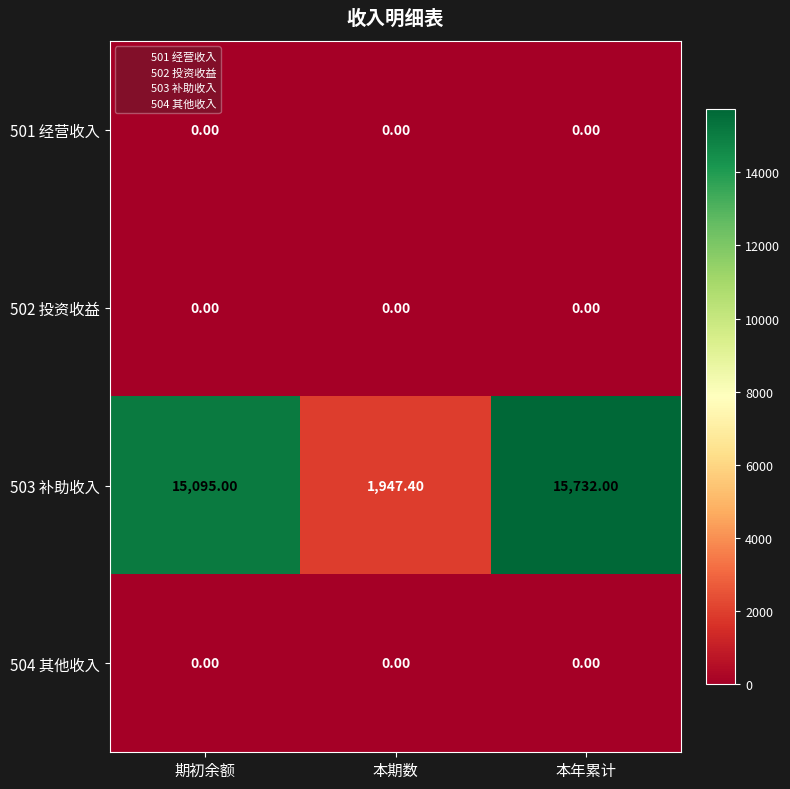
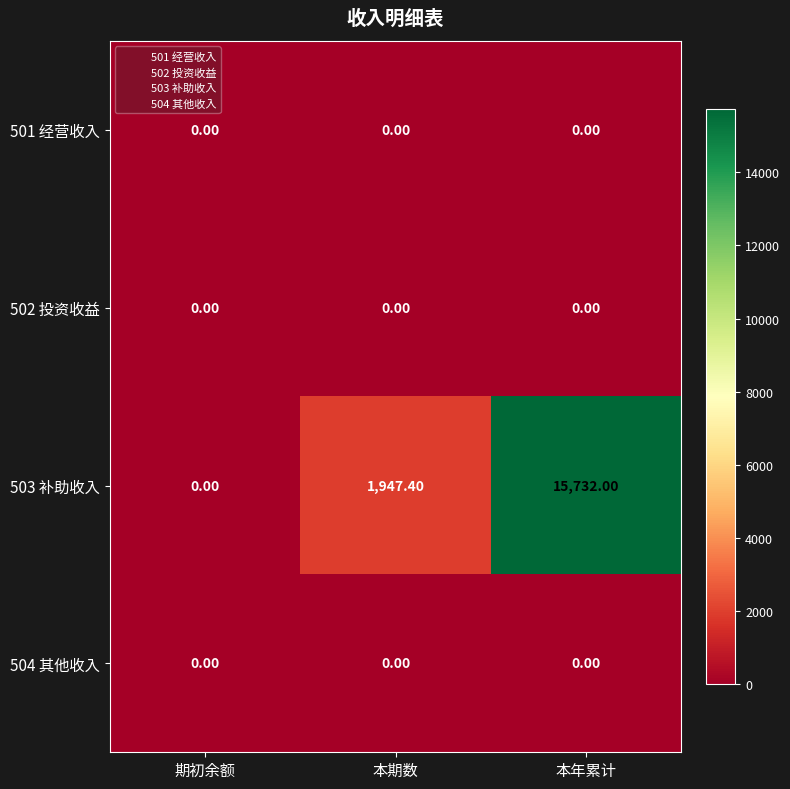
503 补助收入, 期初余额: 15,095.00 -> 0.00
